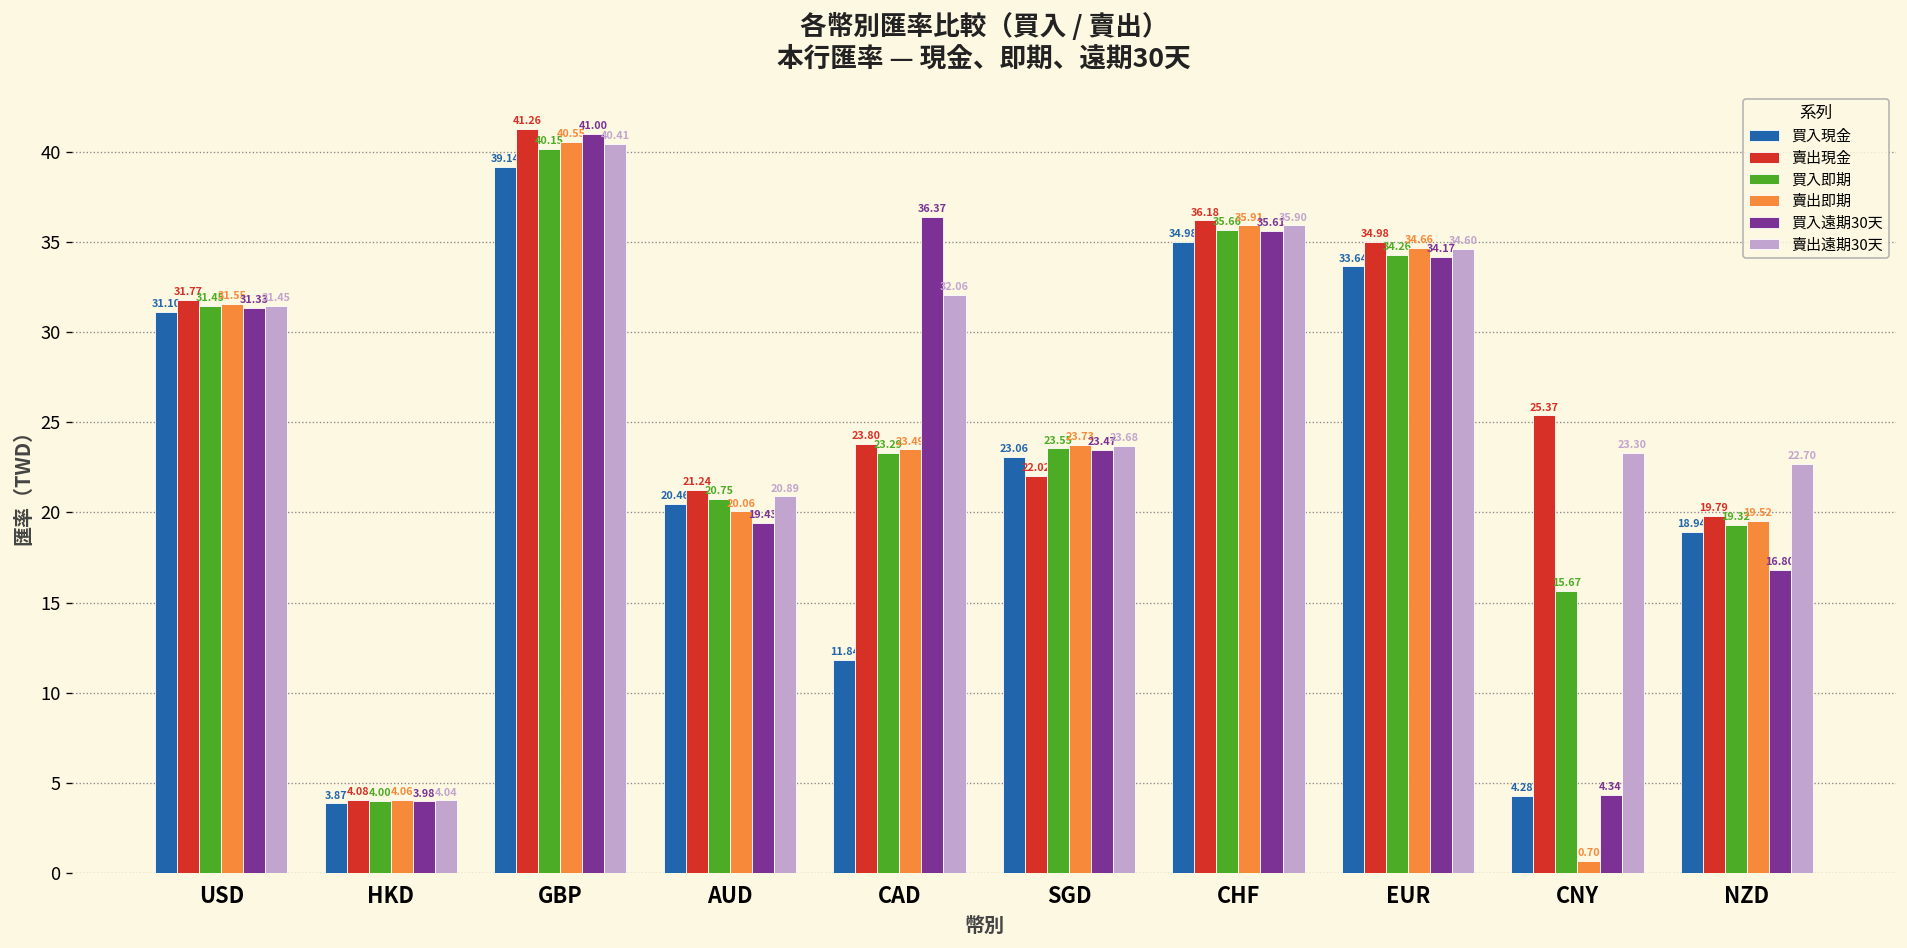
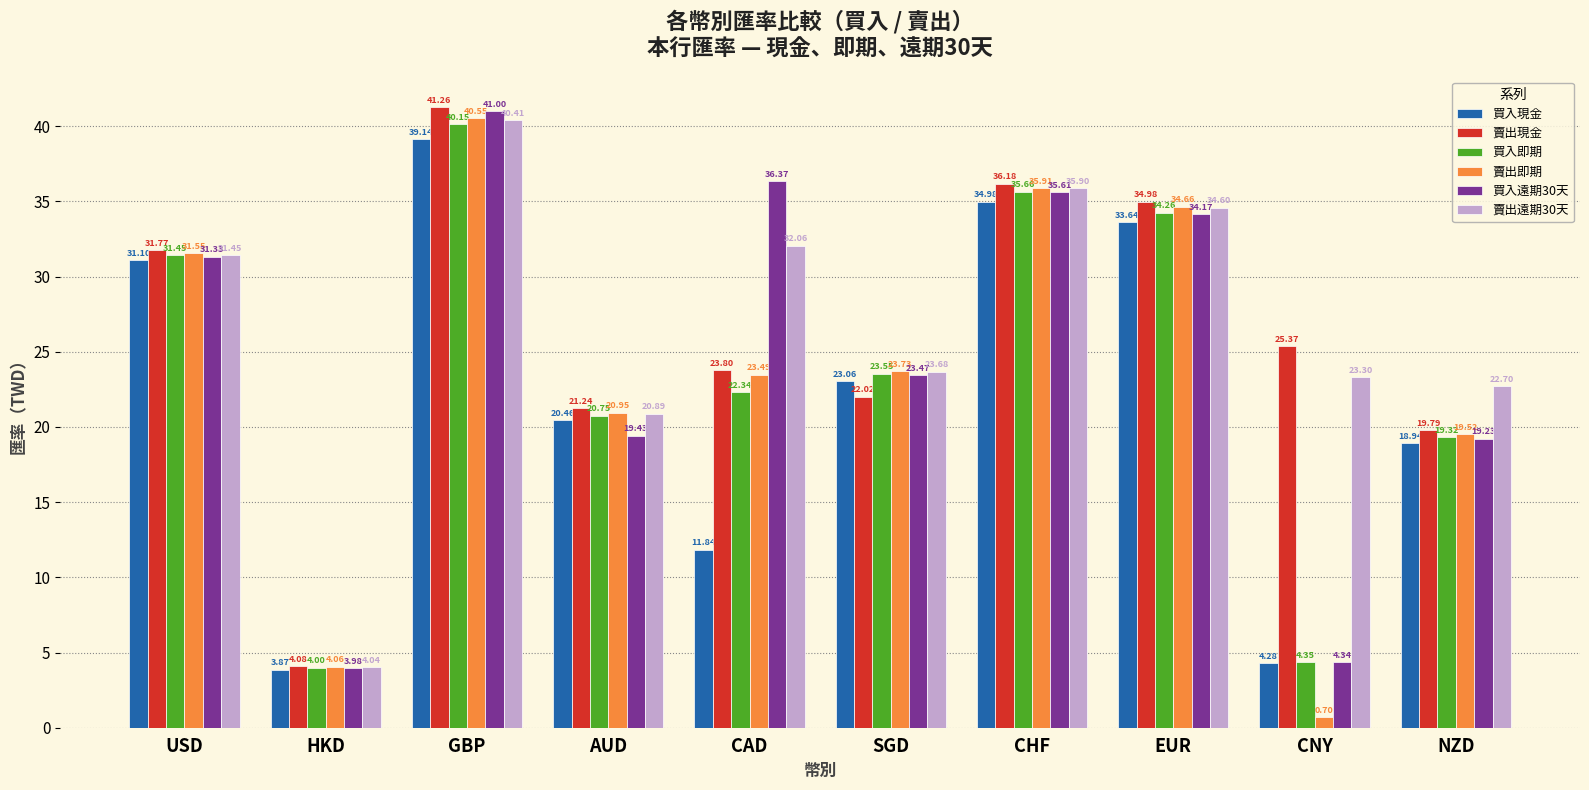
賣出即期, AUD: 20.06 -> 20.95
買入即期, CAD: 23.29 -> 22.34
買入即期, CNY: 15.67 -> 4.35
買入遠期30天, NZD: 16.80 -> 19.23
